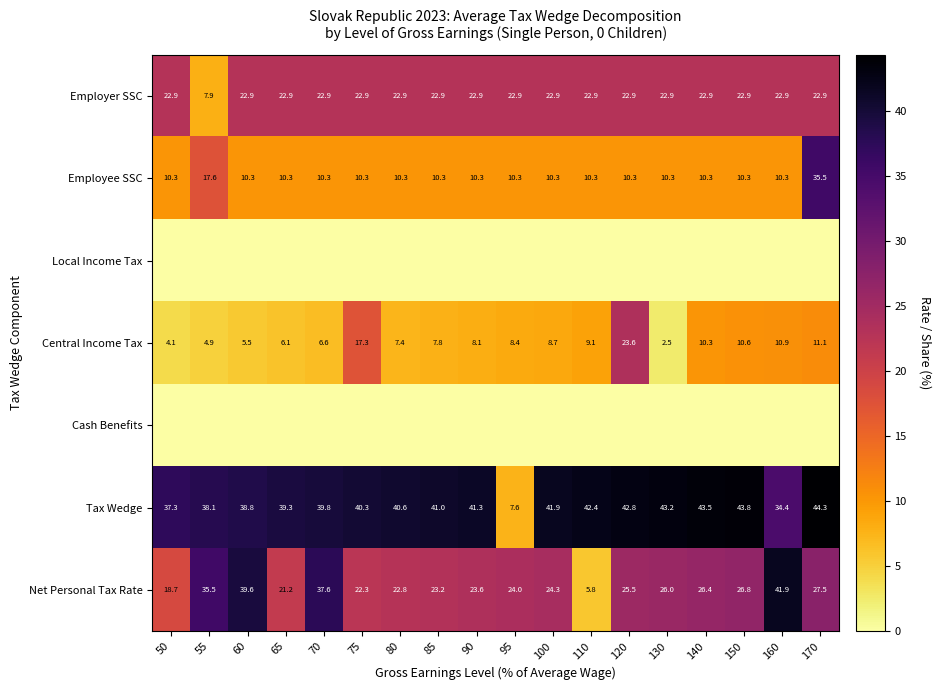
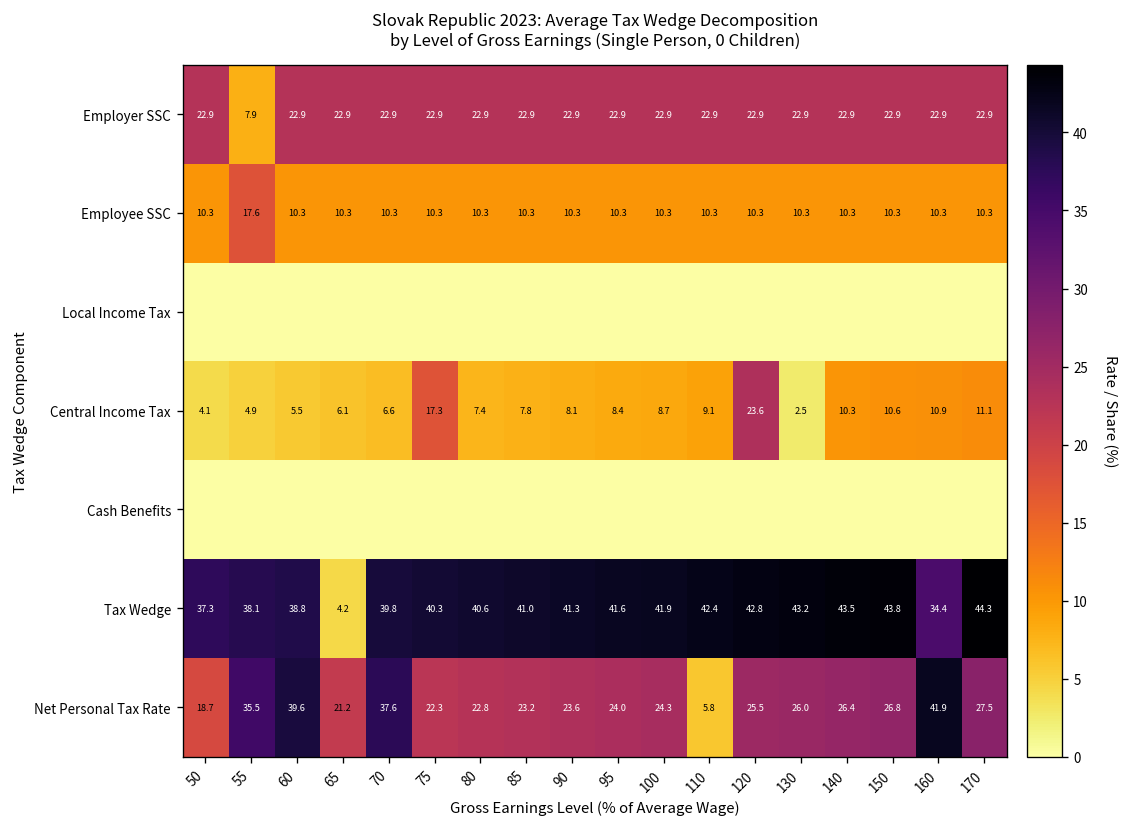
Employee SSC, 170: 35.5 -> 10.3
Tax Wedge, 65: 39.3 -> 4.2
Tax Wedge, 95: 7.6 -> 41.6
